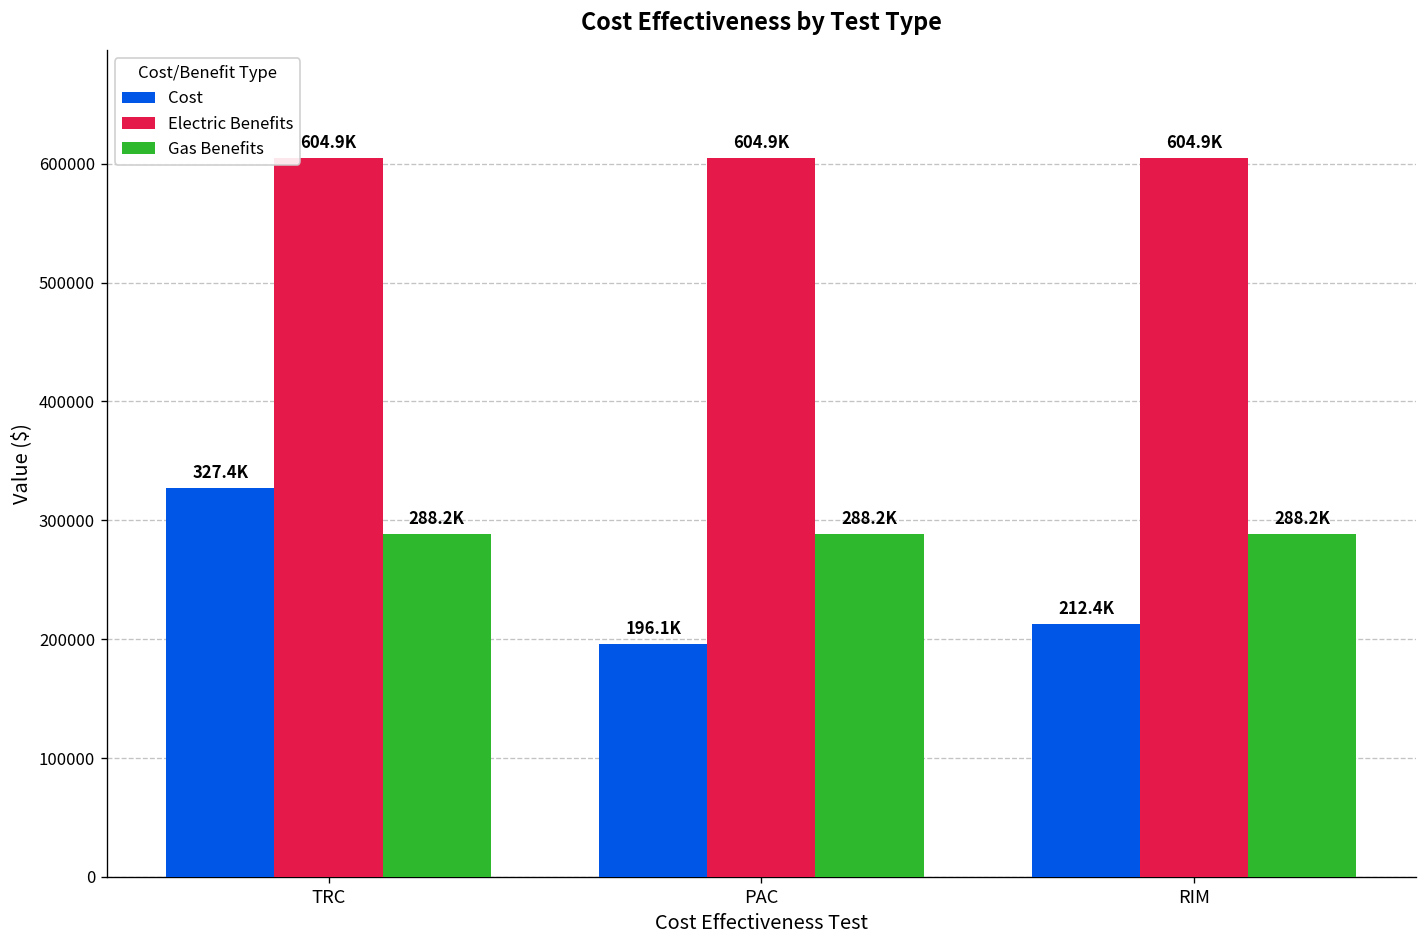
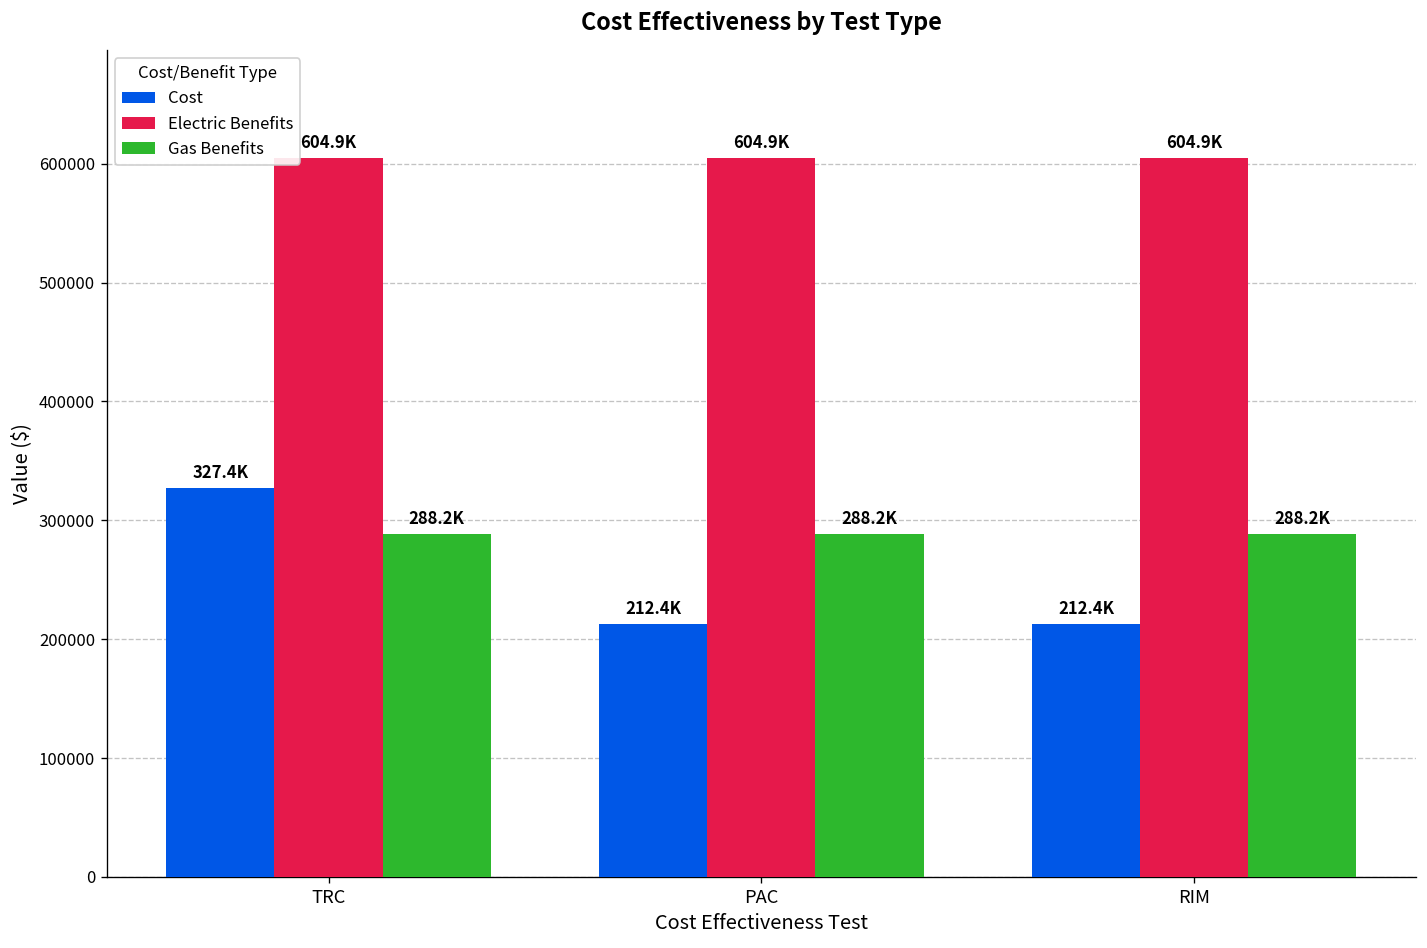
Cost, PAC: 196.1K -> 212.4K
